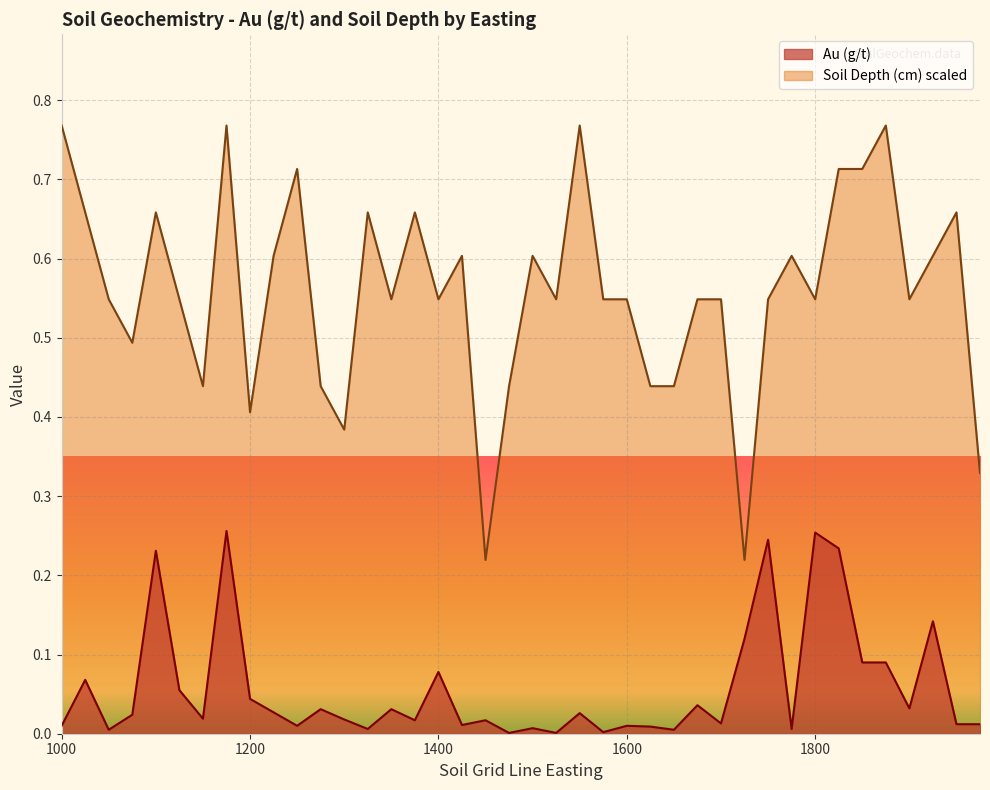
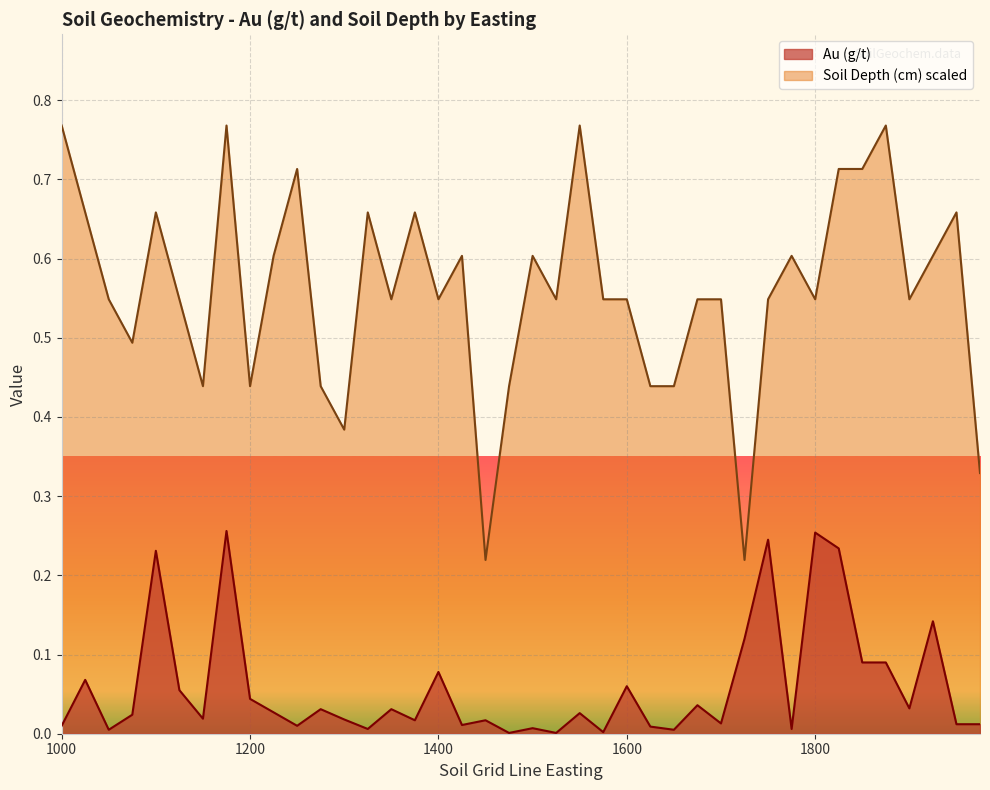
Soil Depth (cm) scaled, 1200: 0.41 -> 0.44
Au (g/t), 1600: 0.01 -> 0.06
